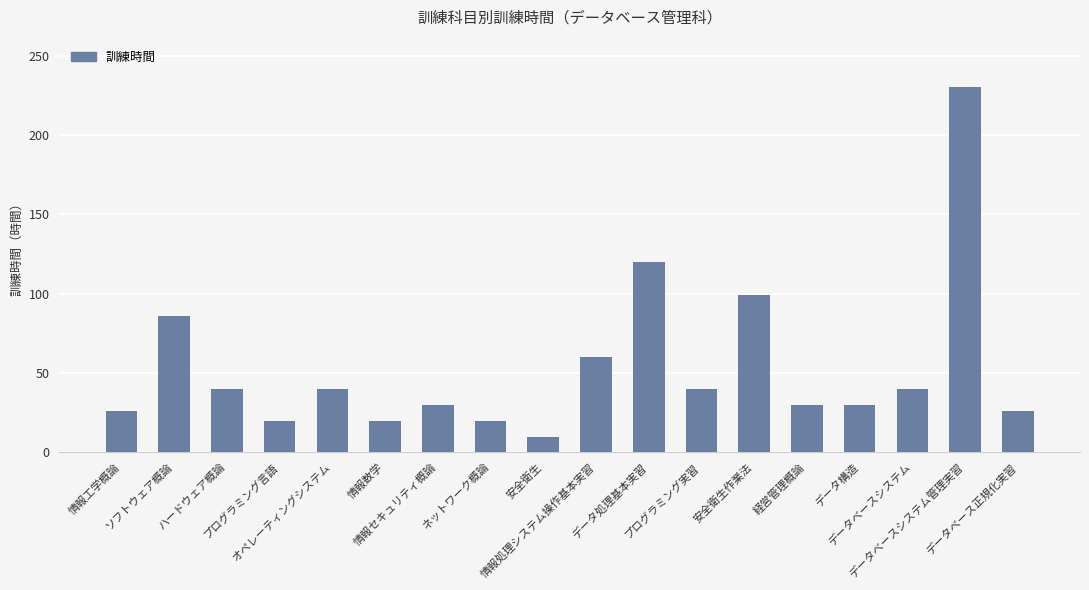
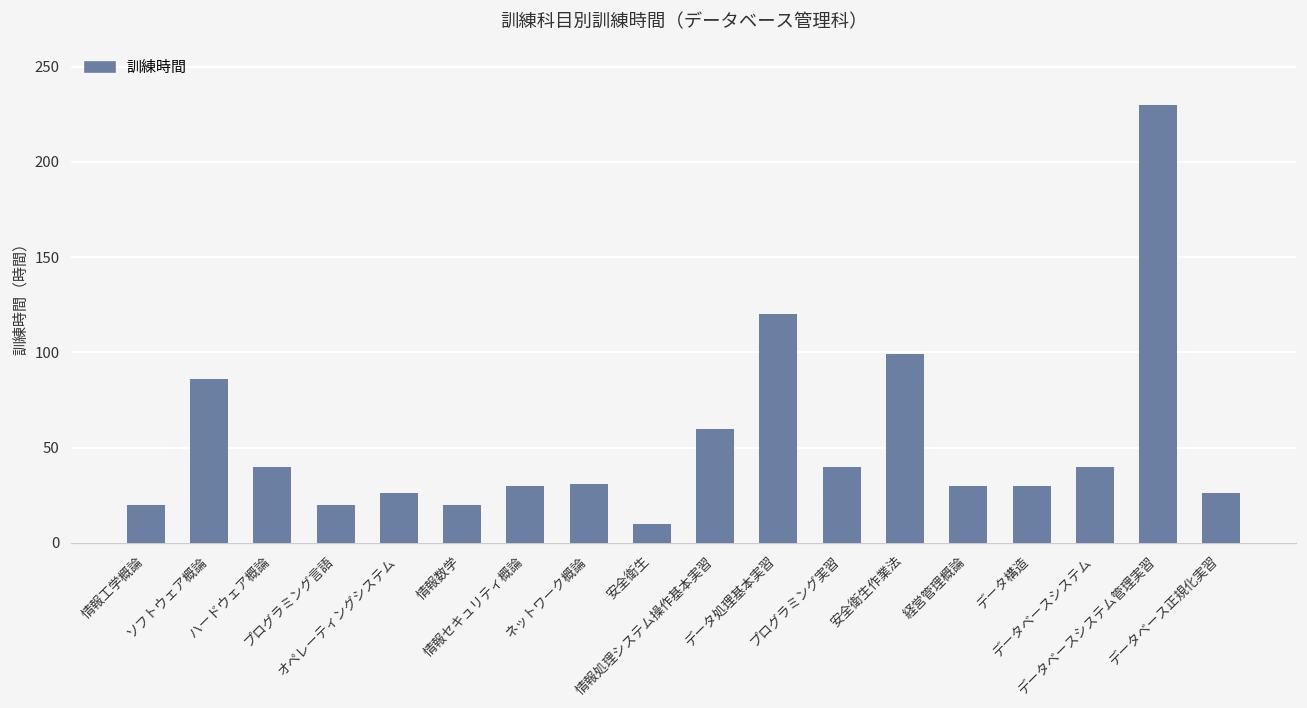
情報工学概論: 26 -> 20
オペレーティングシステム: 40 -> 26
ネットワーク概論: 20 -> 31
